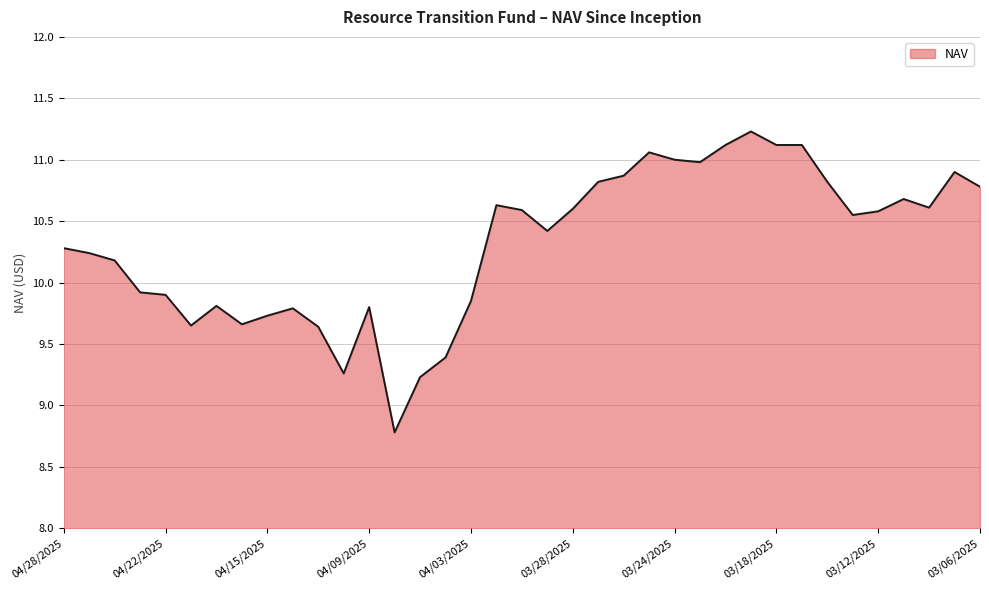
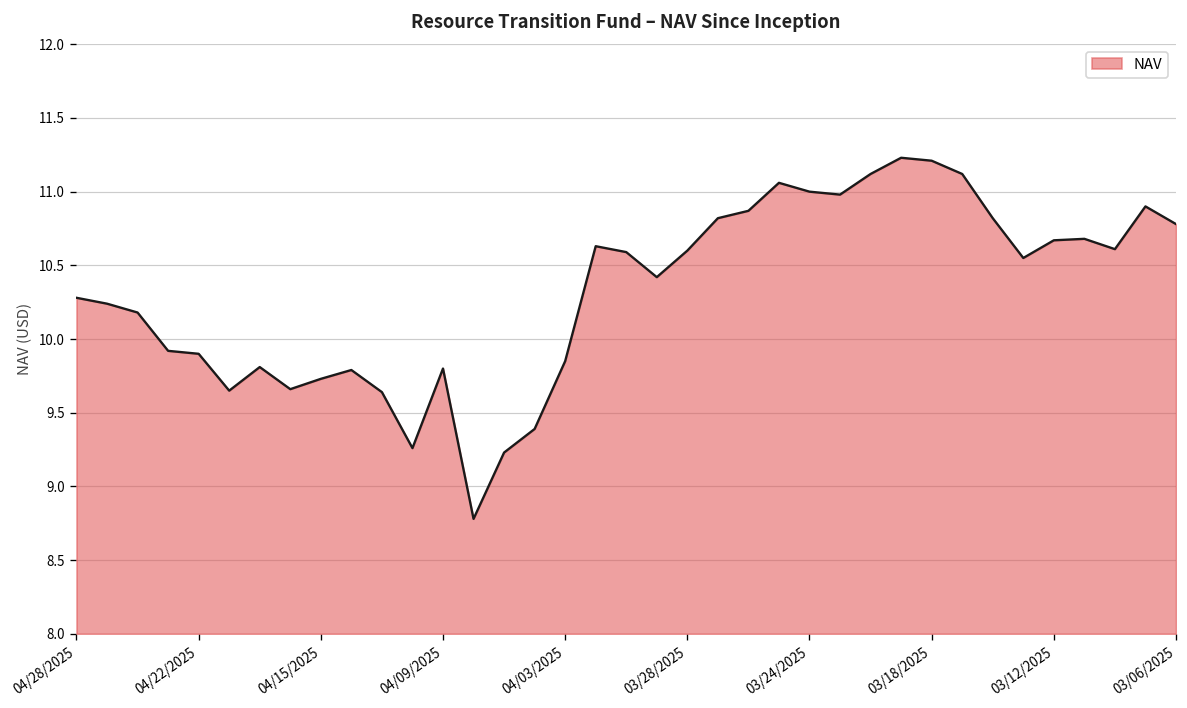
03/18/2025: 11.12 -> 11.21
03/12/2025: 10.58 -> 10.67
